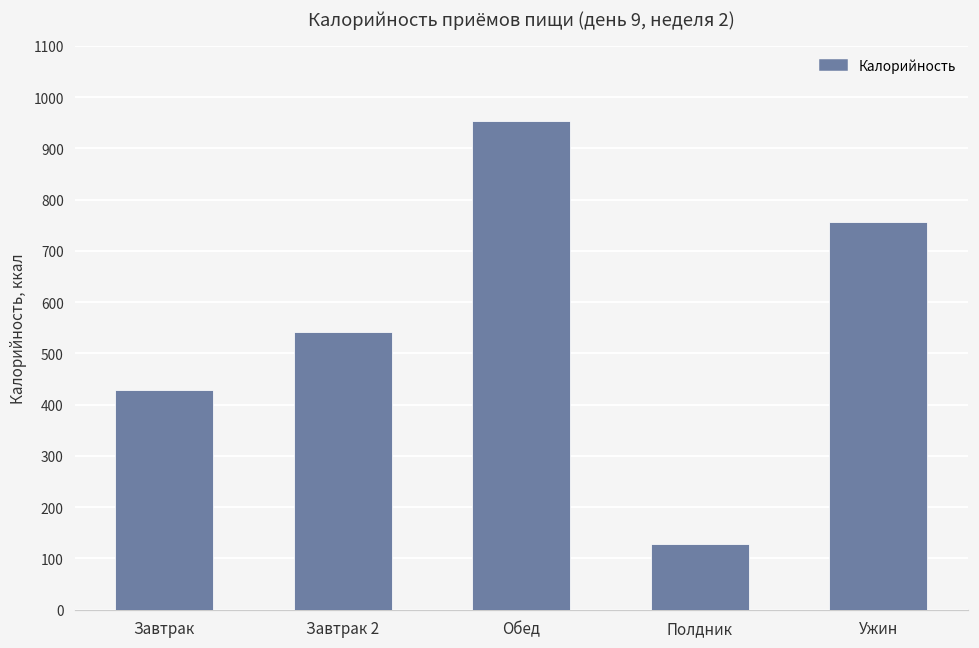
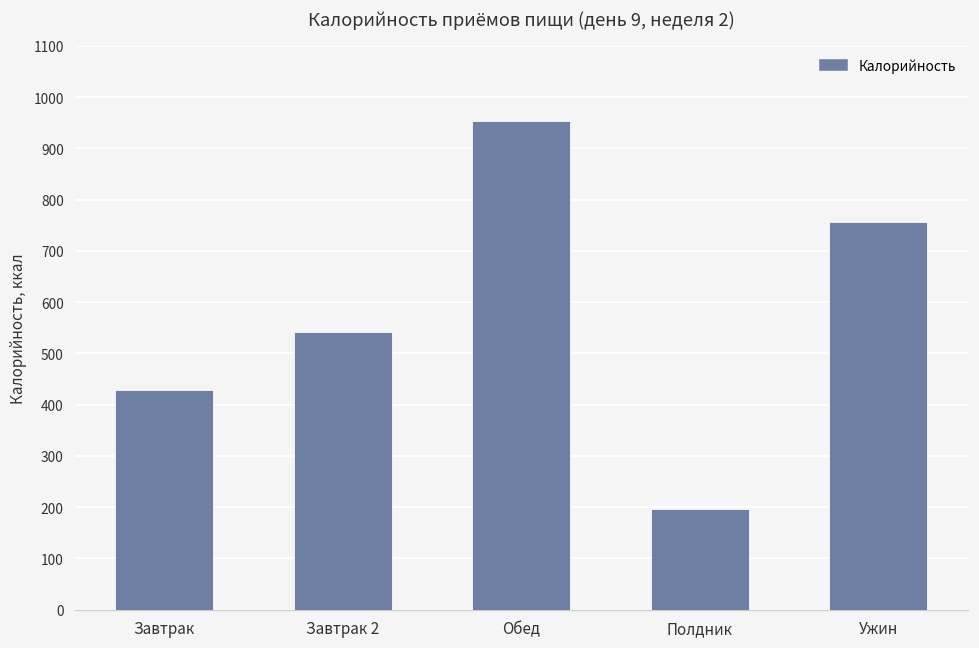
Полдник: 130 -> 200
